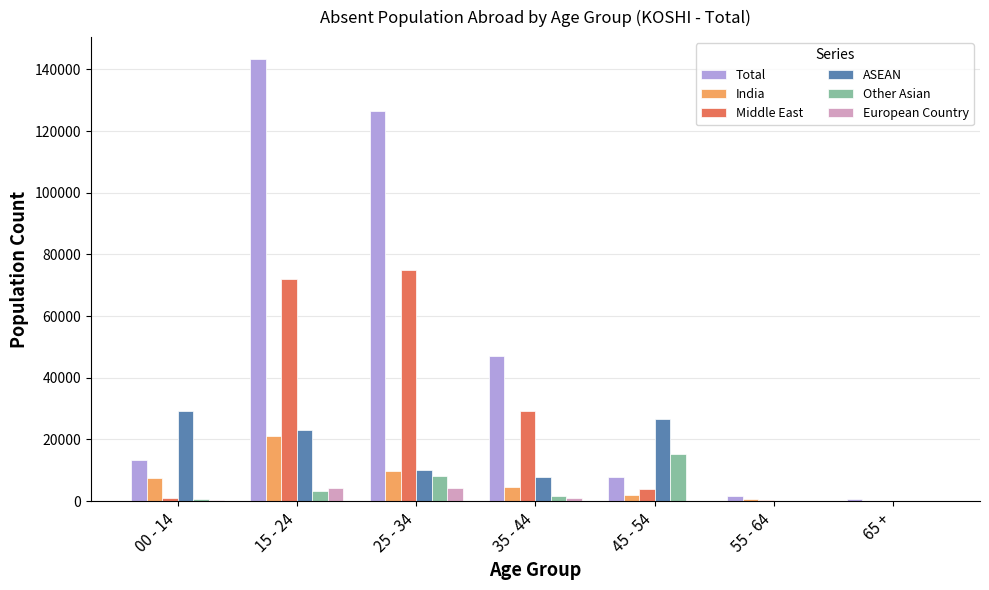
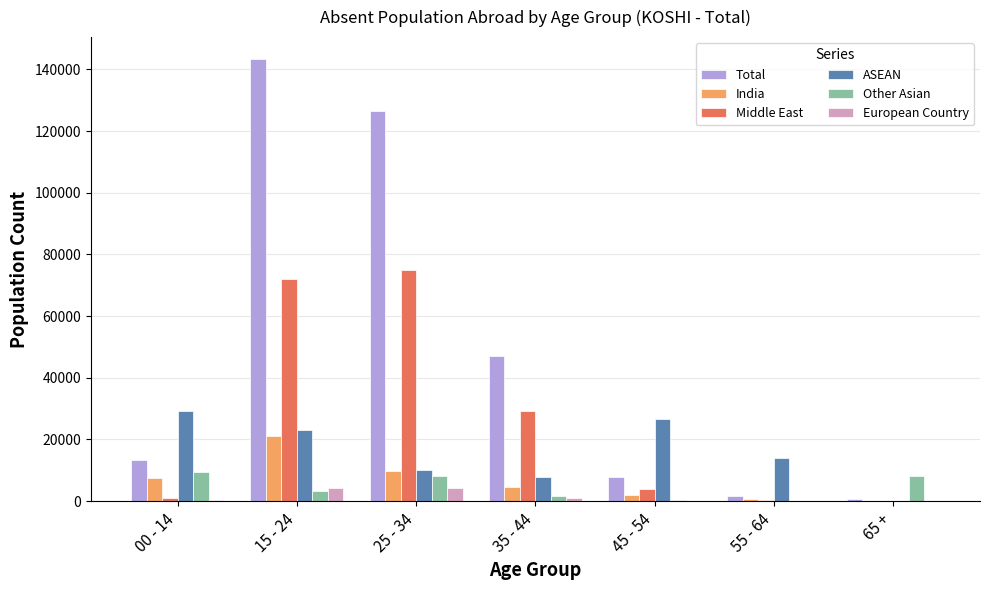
Other Asian, 00 - 14: 1000 -> 9000
Other Asian, 45 - 54: 15000 -> 0
ASEAN, 55 - 64: 0 -> 14000
Other Asian, 65 +: 0 -> 8000
